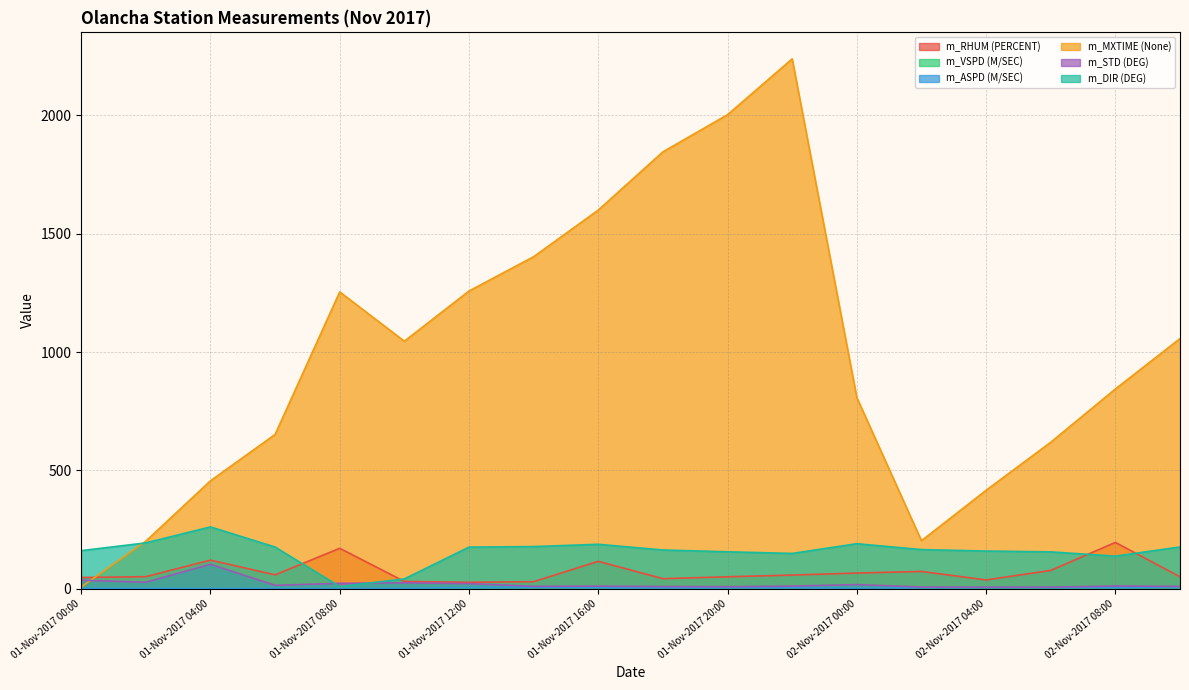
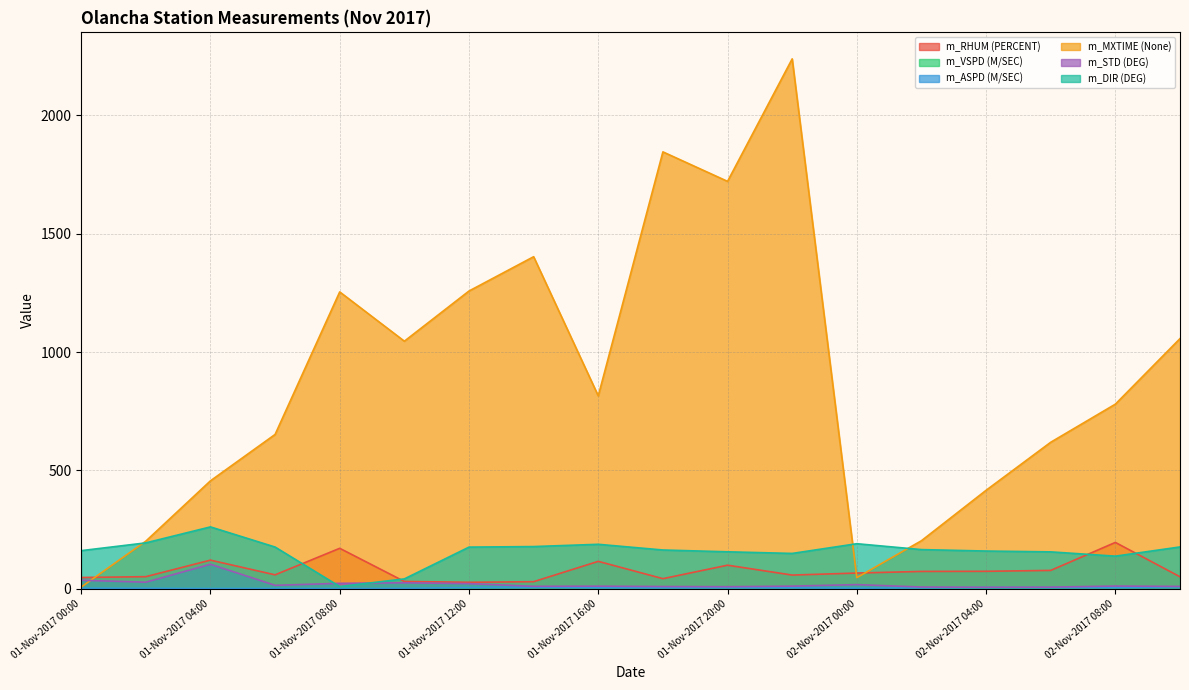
m_MXTIME (None), 01-Nov-2017 16:00: 1600 -> 820
m_RHUM (PERCENT), 01-Nov-2017 20:00: 50 -> 100
m_MXTIME (None), 01-Nov-2017 20:00: 2000 -> 1720
m_MXTIME (None), 02-Nov-2017 00:00: 810 -> 50
m_RHUM (PERCENT), 02-Nov-2017 04:00: 40 -> 70
m_MXTIME (None), 02-Nov-2017 08:00: 840 -> 780
